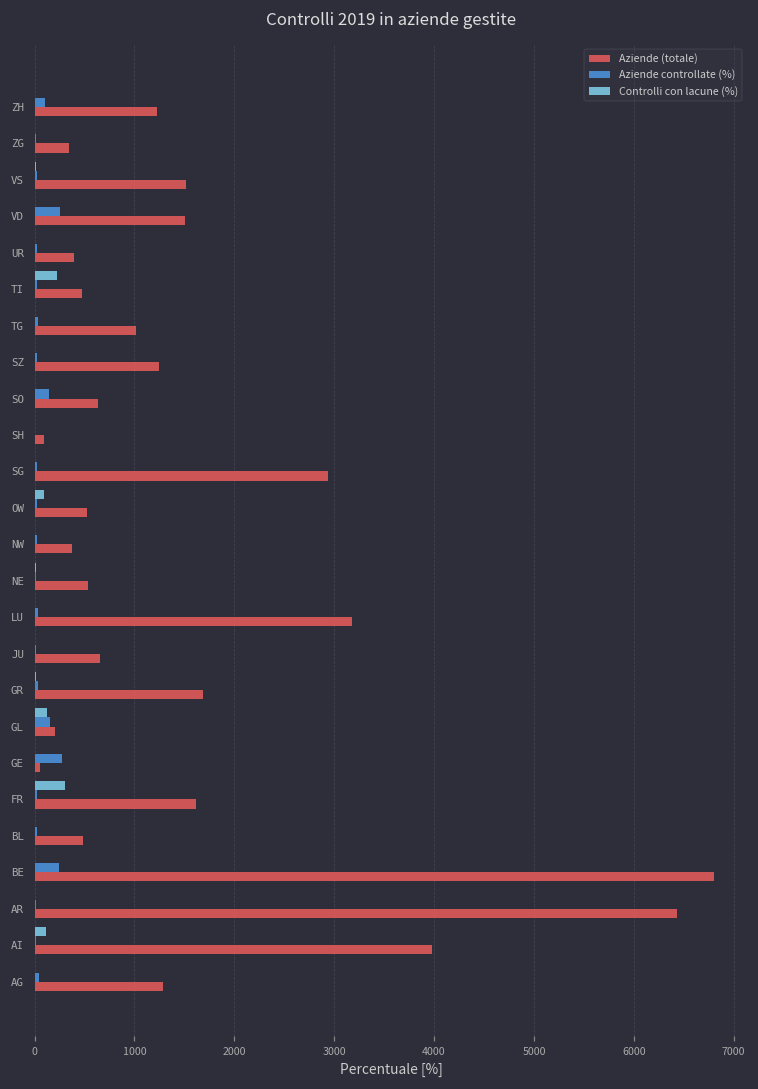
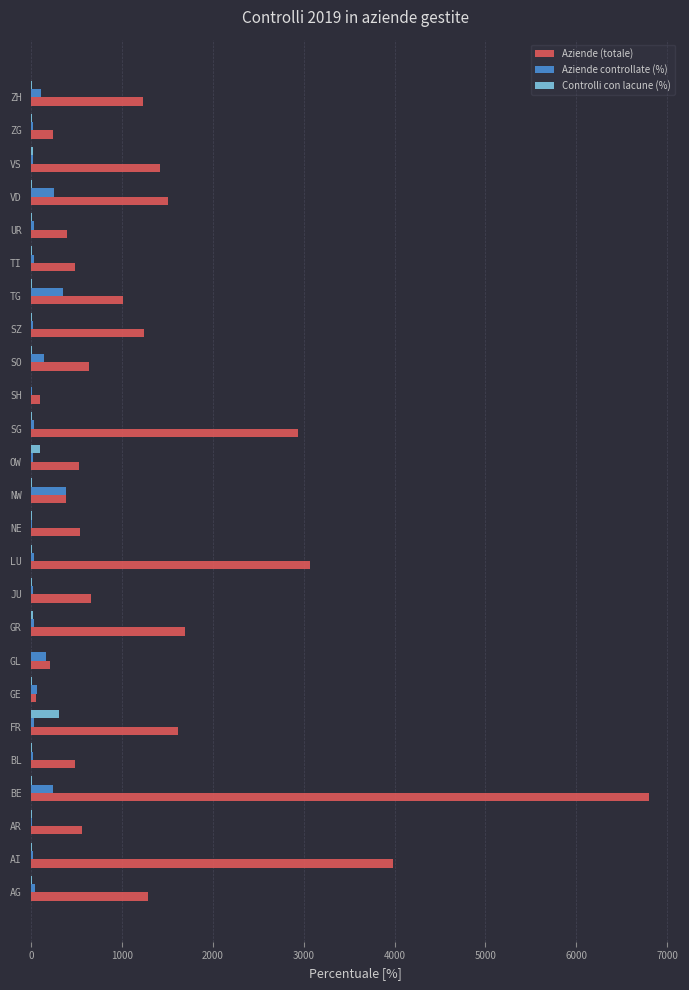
Aziende (totale), ZG: 300 -> 200
Aziende (totale), VS: 1500 -> 1400
Controlli con lacune (%), TI: 200 -> 0
Aziende controllate (%), TG: 0 -> 300
Aziende controllate (%), NW: 0 -> 400
Aziende (totale), LU: 3200 -> 3100
Controlli con lacune (%), GL: 100 -> 0
Aziende controllate (%), GE: 300 -> 100
Aziende (totale), AR: 6400 -> 600
Controlli con lacune (%), AI: 100 -> 0
